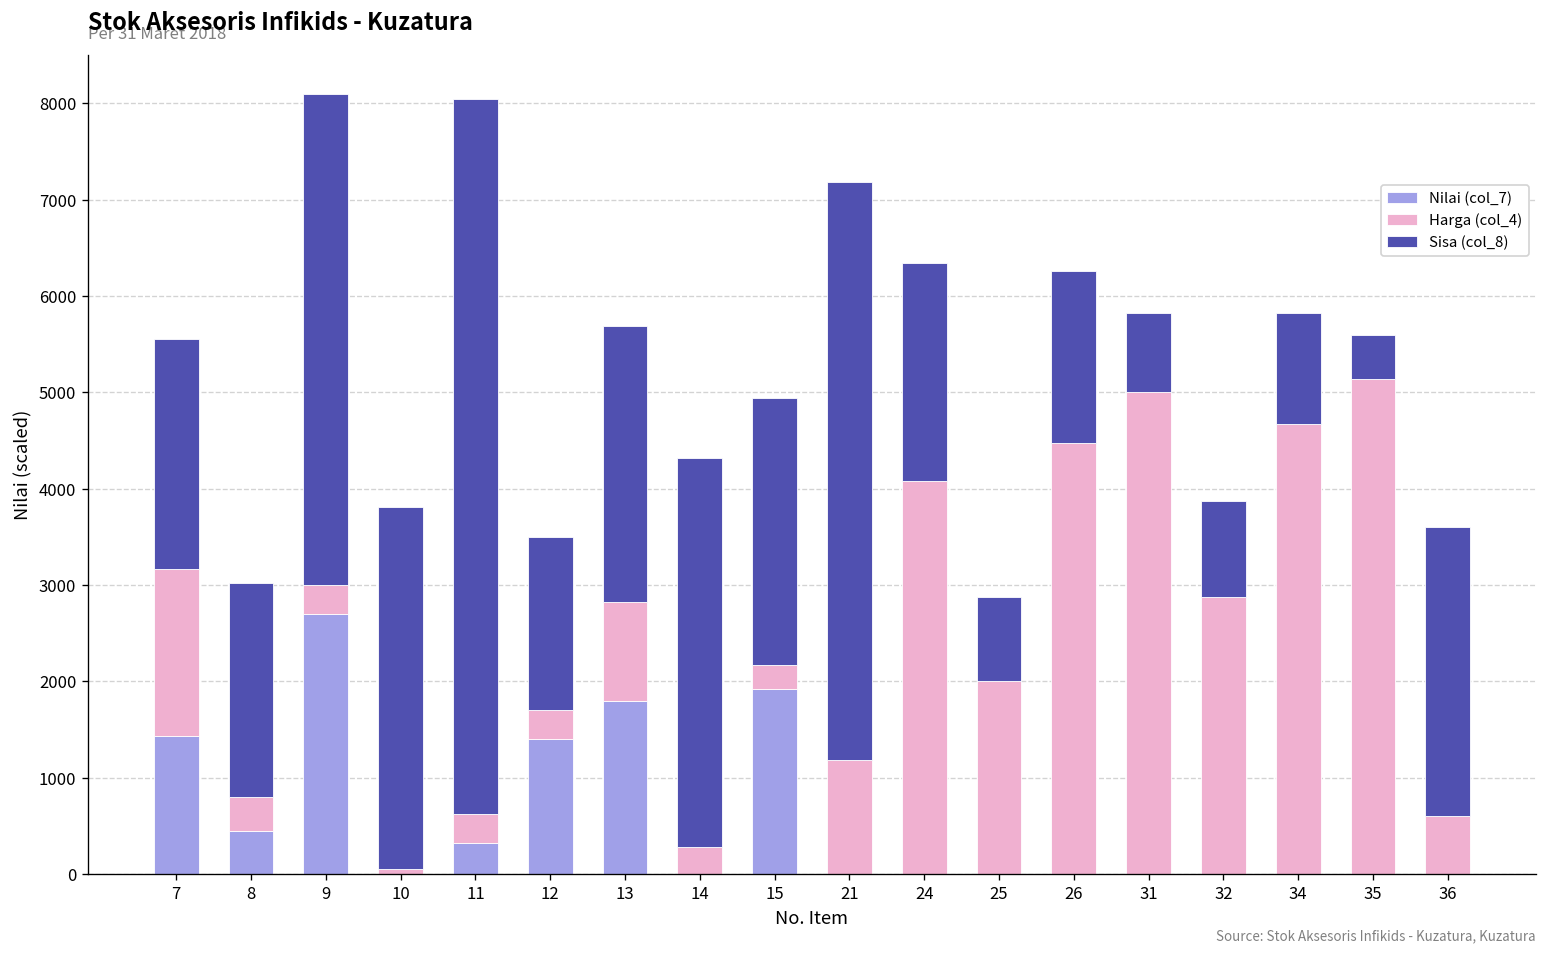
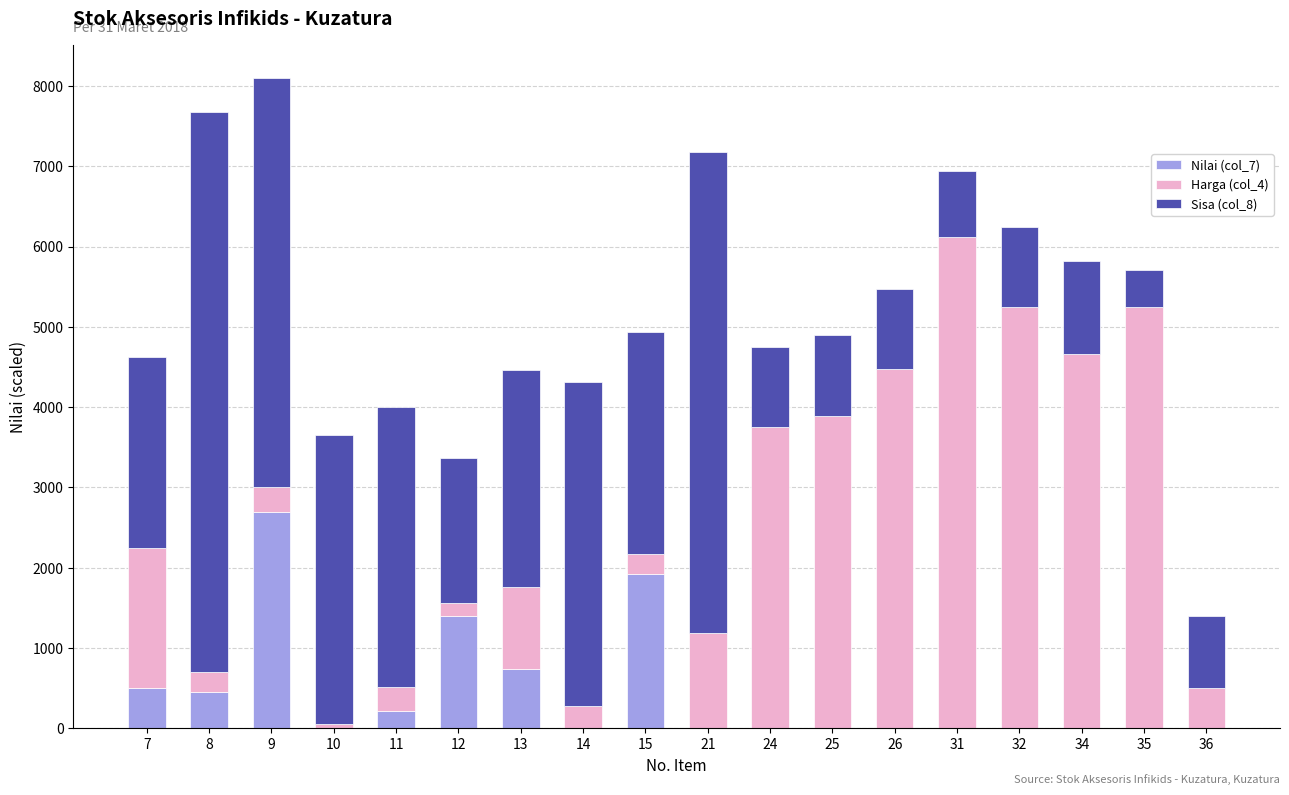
Nilai (col_7), 7: 1400 -> 500
Harga (col_4), 8: 400 -> 300
Sisa (col_8), 8: 2200 -> 7000
Sisa (col_8), 10: 3800 -> 3600
Nilai (col_7), 11: 300 -> 200
Sisa (col_8), 11: 7400 -> 3500
Harga (col_4), 12: 300 -> 200
Nilai (col_7), 13: 1800 -> 700
Sisa (col_8), 13: 2900 -> 2700
Harga (col_4), 24: 4100 -> 3800
Sisa (col_8), 24: 2300 -> 1000
Harga (col_4), 25: 2000 -> 3900
Sisa (col_8), 25: 900 -> 1000
Sisa (col_8), 26: 1800 -> 1000
Harga (col_4), 31: 5000 -> 6100
Harga (col_4), 32: 2900 -> 5300
Harga (col_4), 35: 5100 -> 5300
Harga (col_4), 36: 600 -> 500
Sisa (col_8), 36: 3000 -> 900
